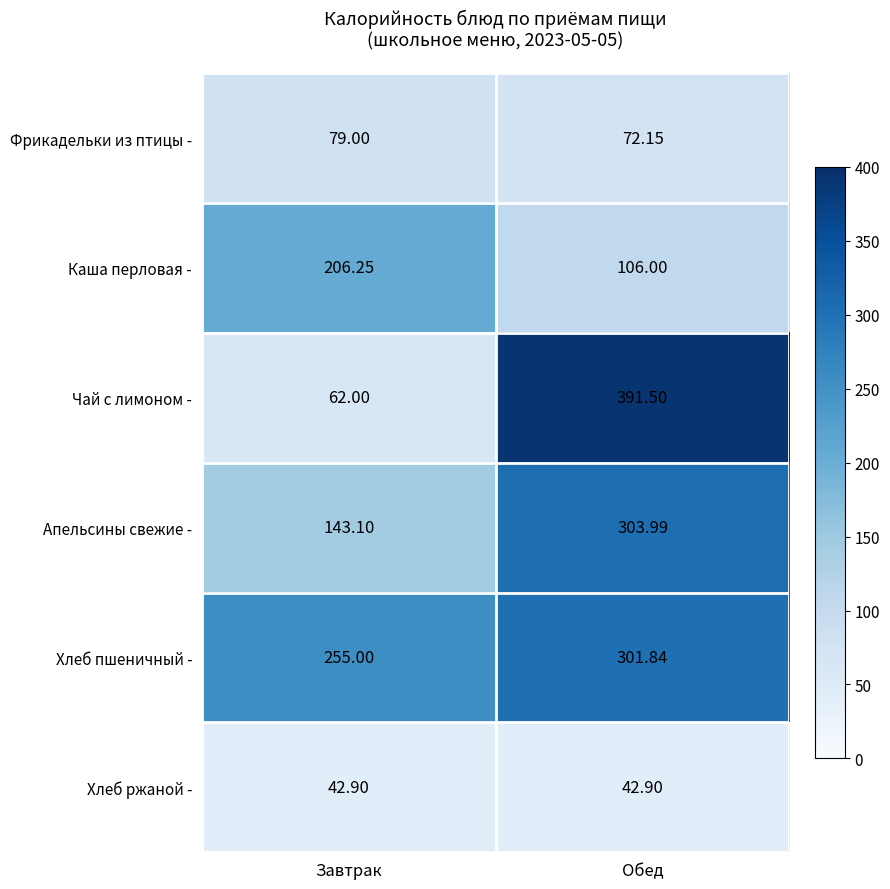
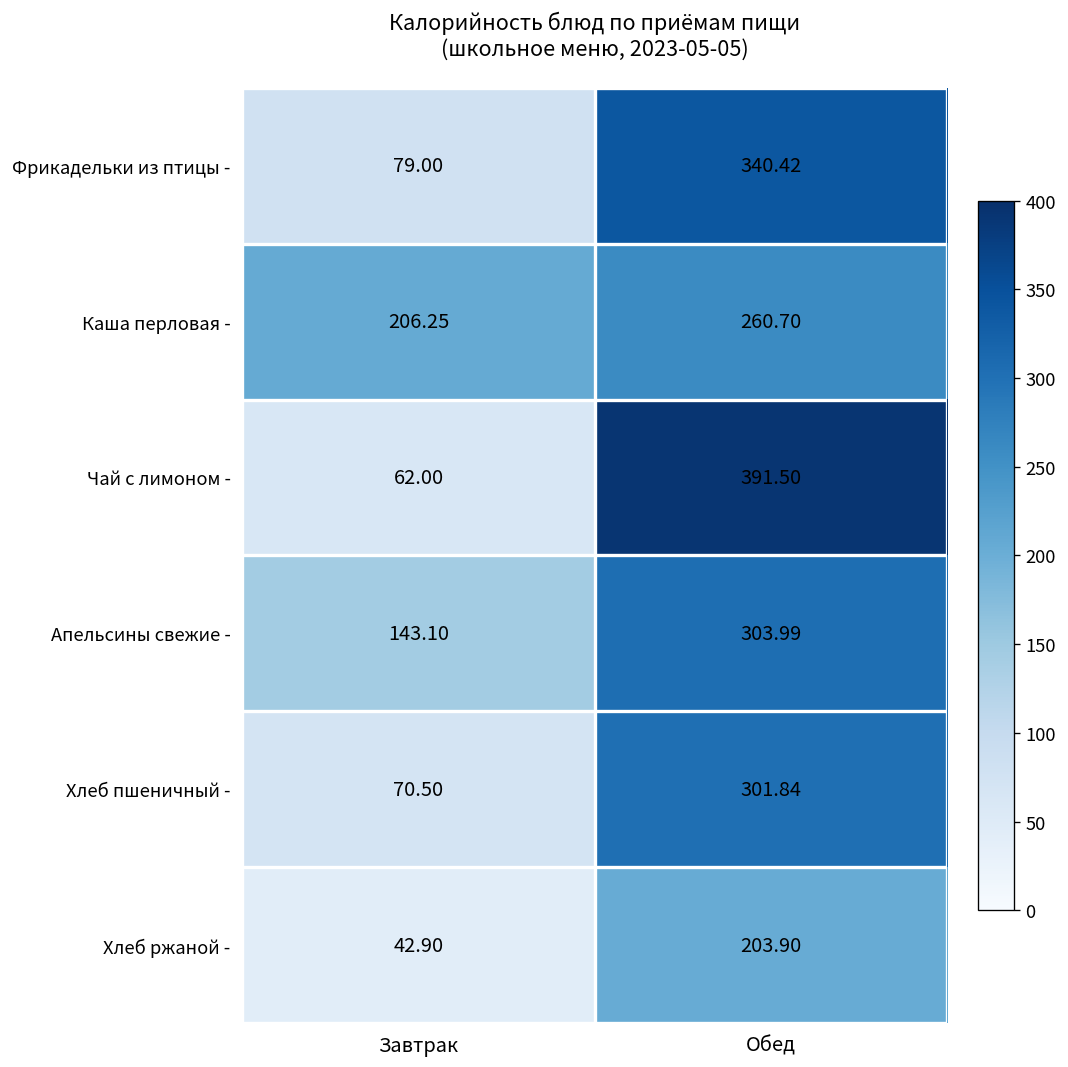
Фрикадельки из птицы -, Обед: 72.15 -> 340.42
Каша перловая -, Обед: 106.00 -> 260.70
Хлеб пшеничный -, Завтрак: 255.00 -> 70.50
Хлеб ржаной -, Обед: 42.90 -> 203.90
